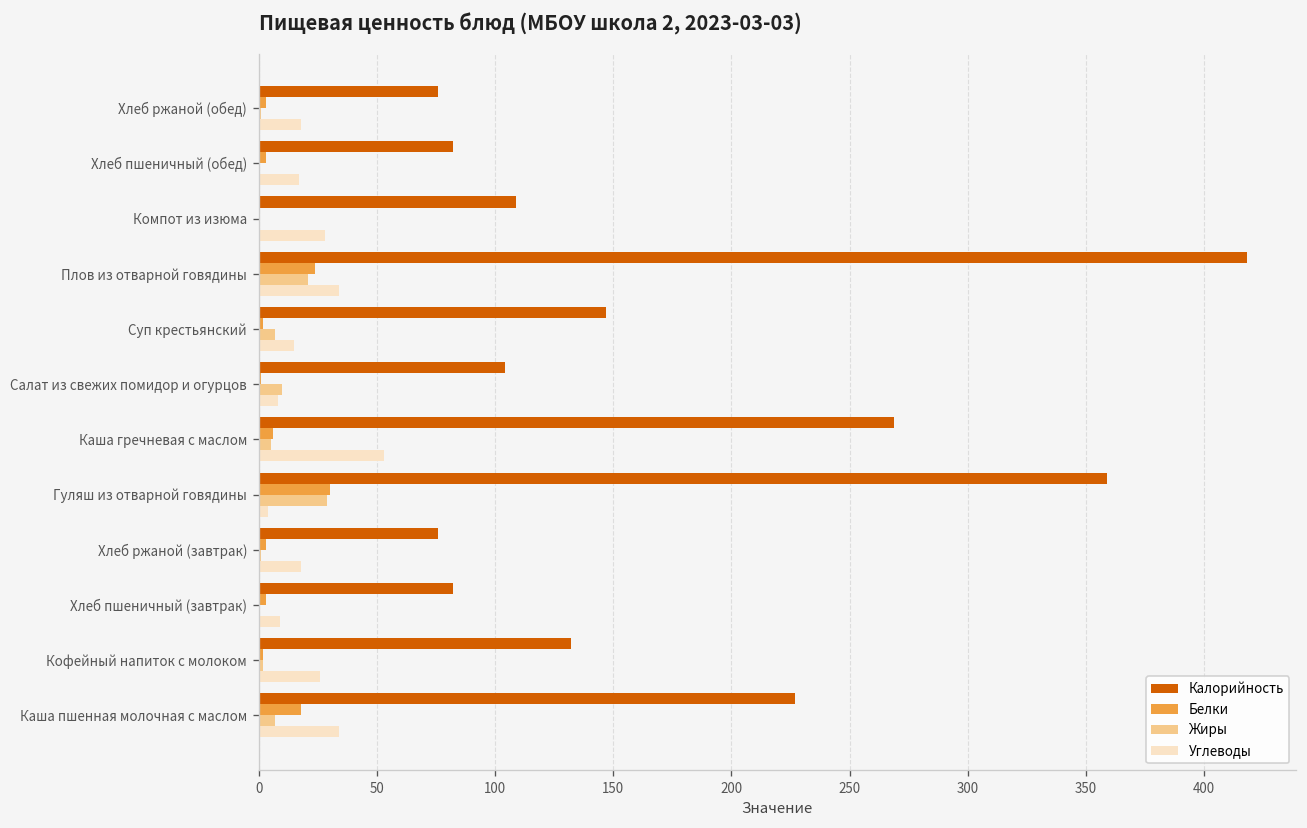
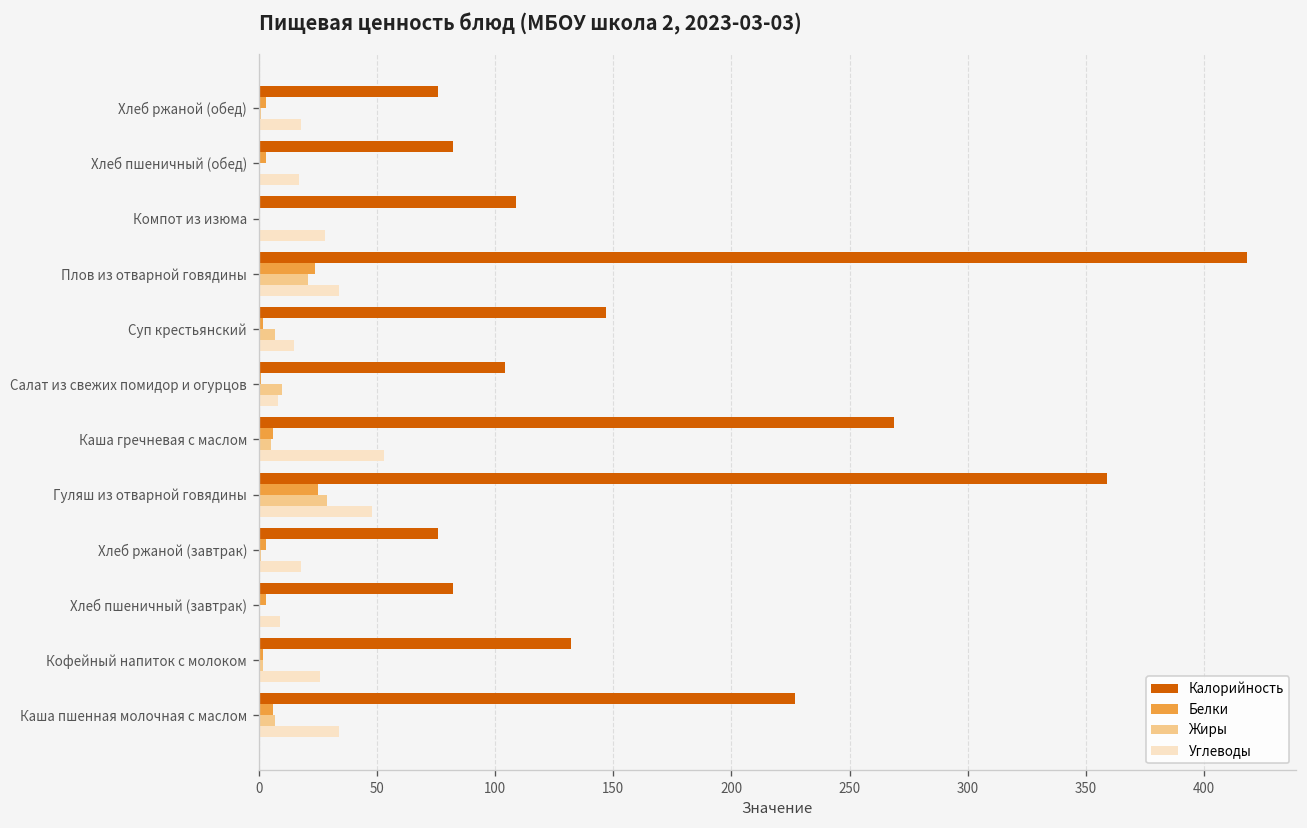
Белки, Гуляш из отварной говядины: 30 -> 25
Углеводы, Гуляш из отварной говядины: 4 -> 48
Белки, Каша пшенная молочная с маслом: 18 -> 6
